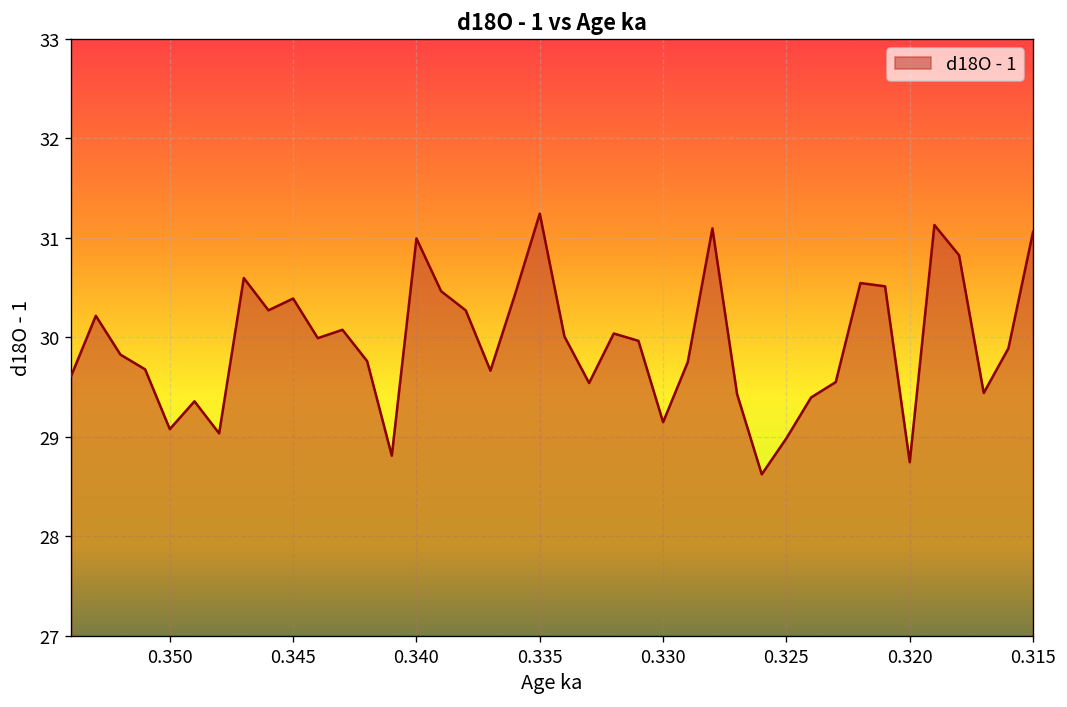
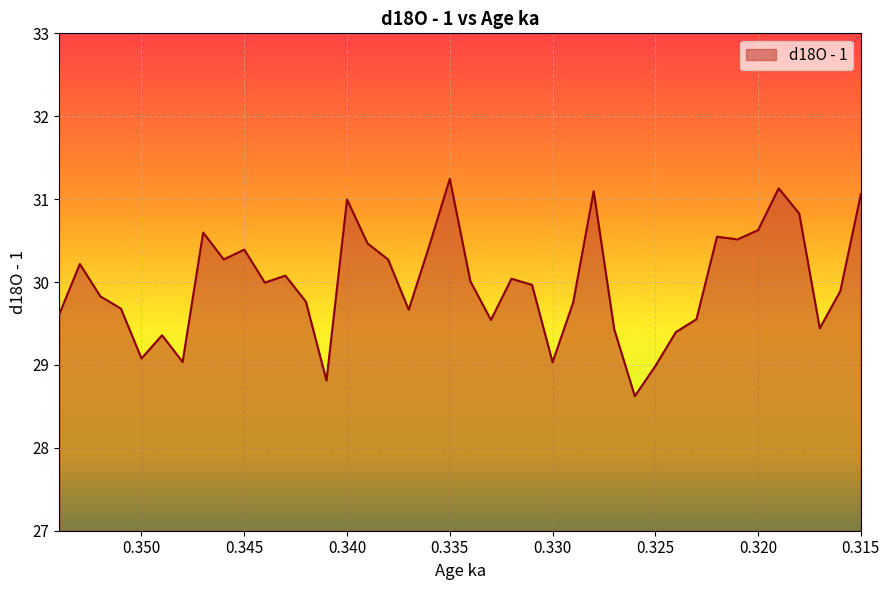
0.330: 29.1 -> 29.0
0.320: 28.7 -> 30.6
